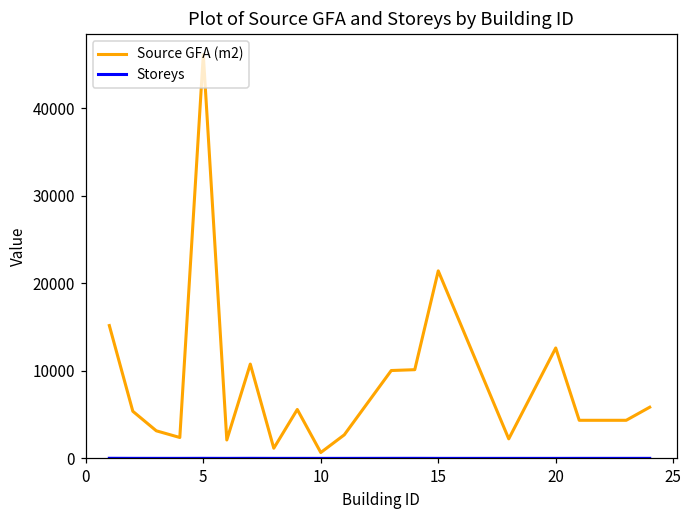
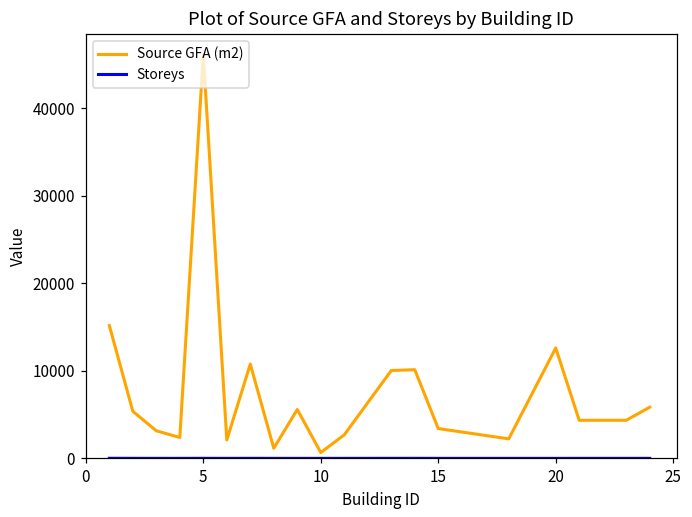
Source GFA (m2), 15: 21000 -> 3000
